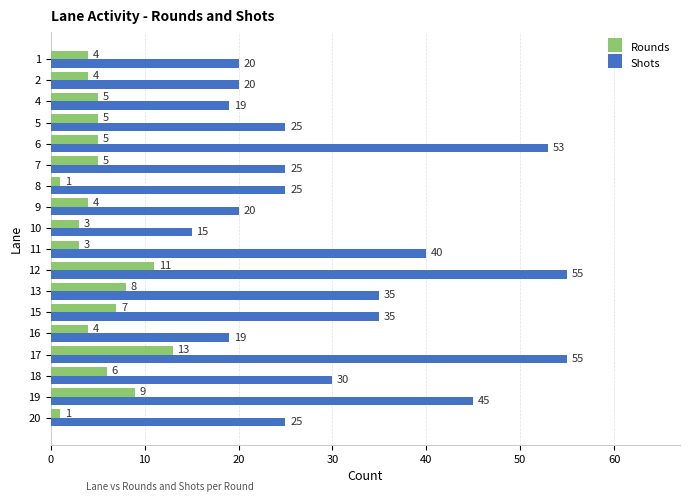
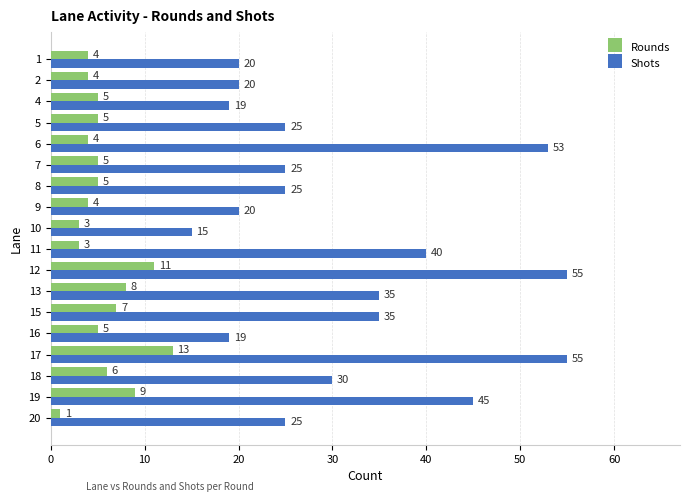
Rounds, 6: 5 -> 4
Rounds, 8: 1 -> 5
Rounds, 16: 4 -> 5
